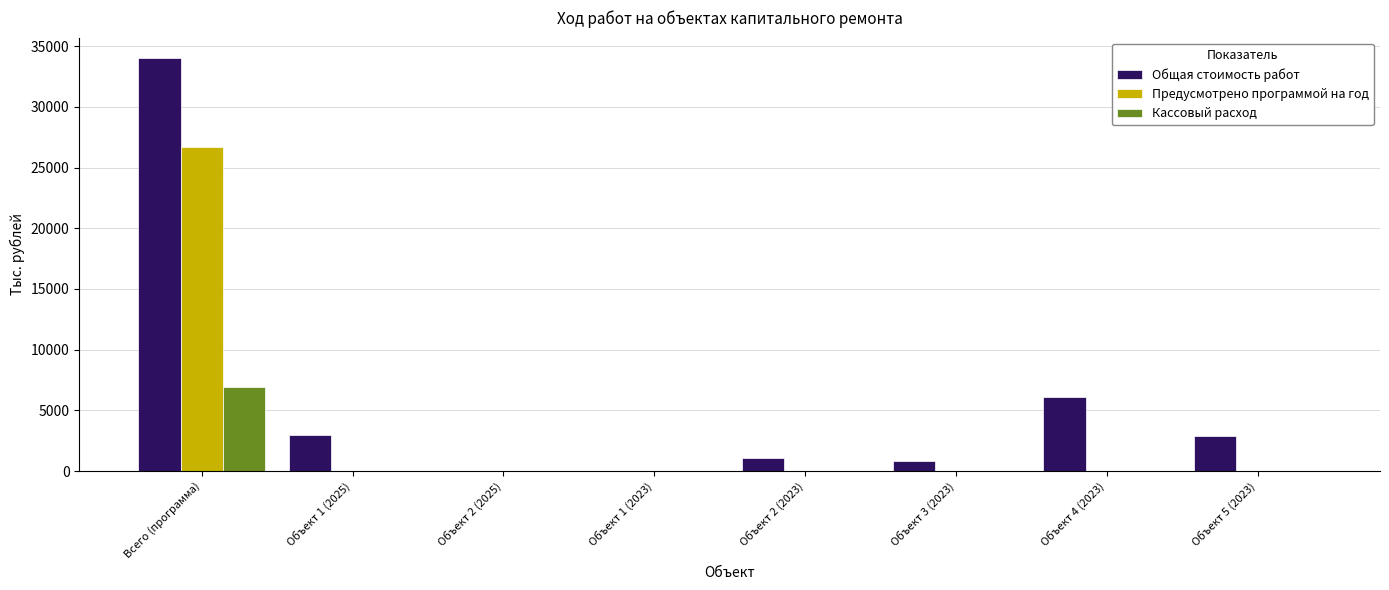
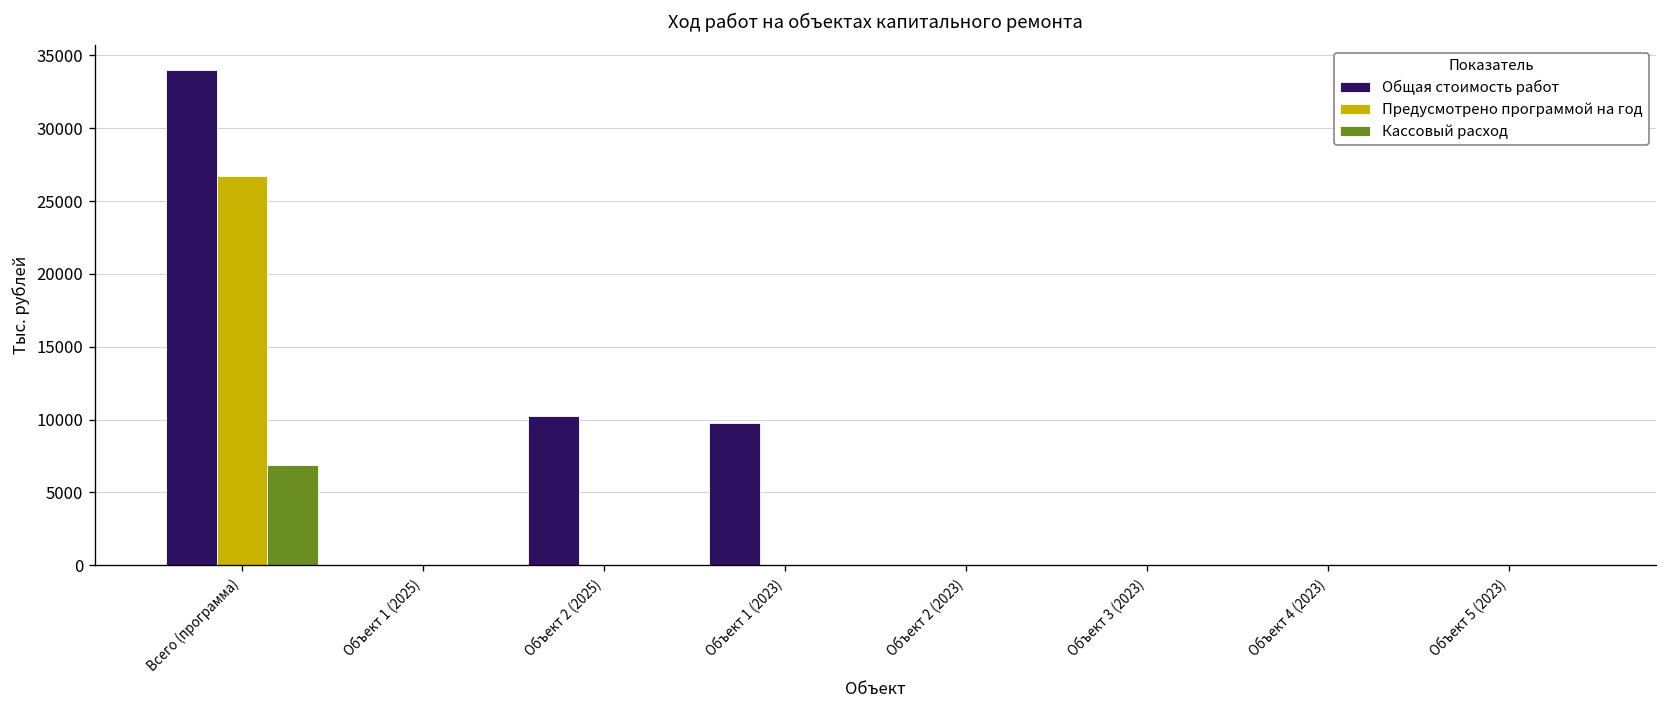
Общая стоимость работ, Объект 1 (2025): 3000 -> 0
Общая стоимость работ, Объект 2 (2025): 0 -> 10200
Общая стоимость работ, Объект 1 (2023): 0 -> 9800
Общая стоимость работ, Объект 2 (2023): 1100 -> 0
Общая стоимость работ, Объект 3 (2023): 800 -> 0
Общая стоимость работ, Объект 4 (2023): 6100 -> 0
Общая стоимость работ, Объект 5 (2023): 2900 -> 0
